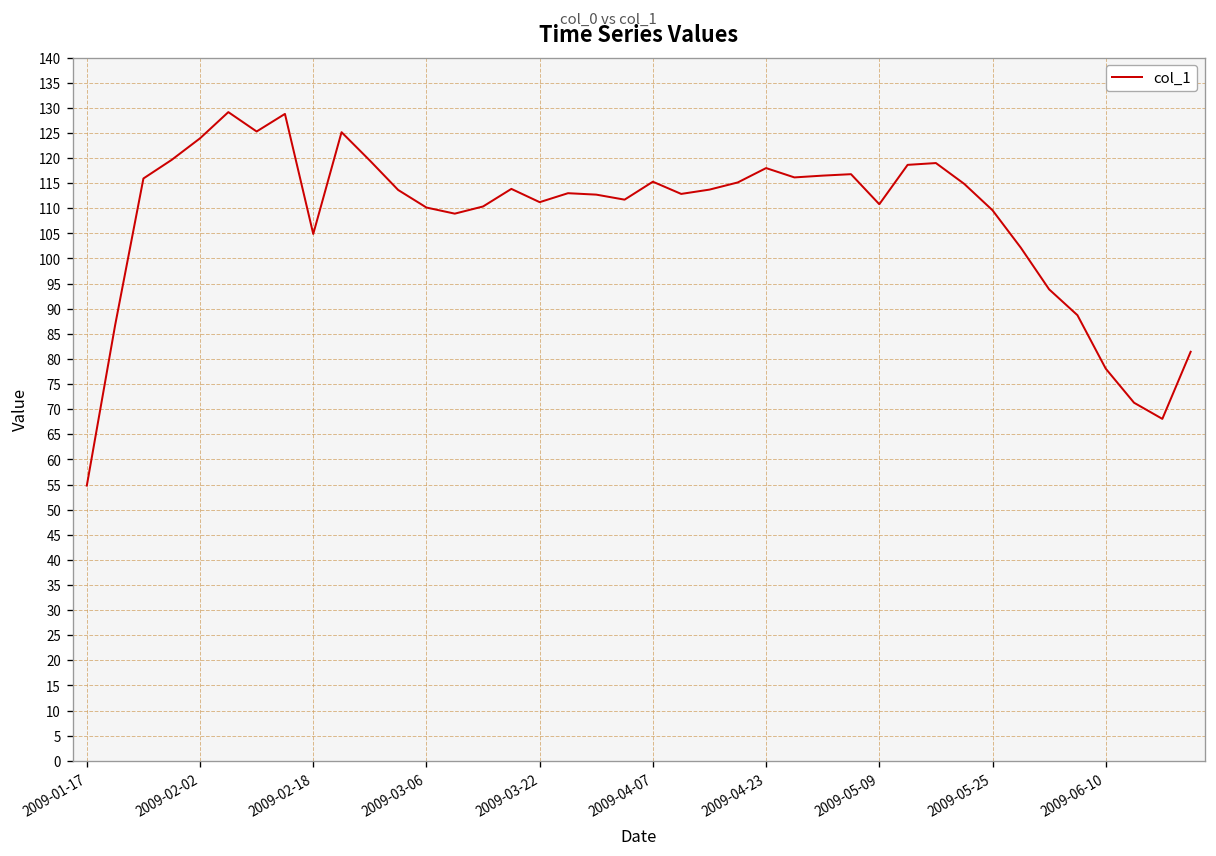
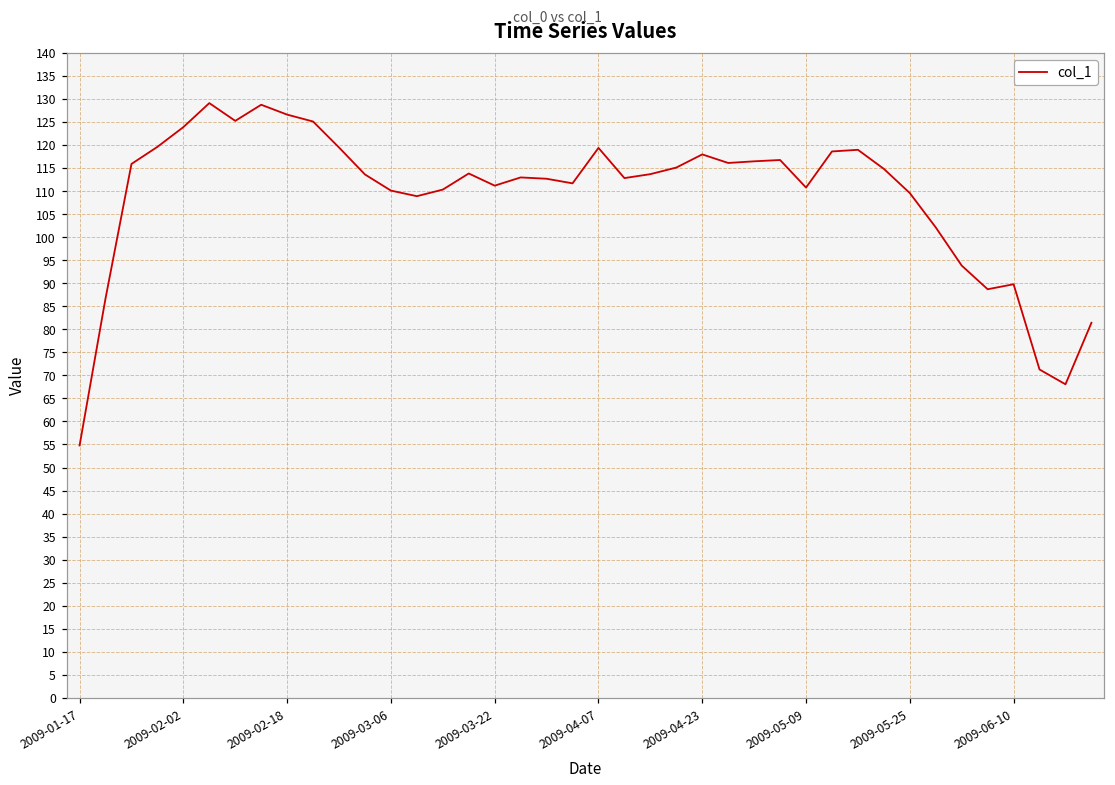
2009-02-18: 105 -> 127
2009-04-07: 115 -> 119
2009-06-10: 78 -> 90
